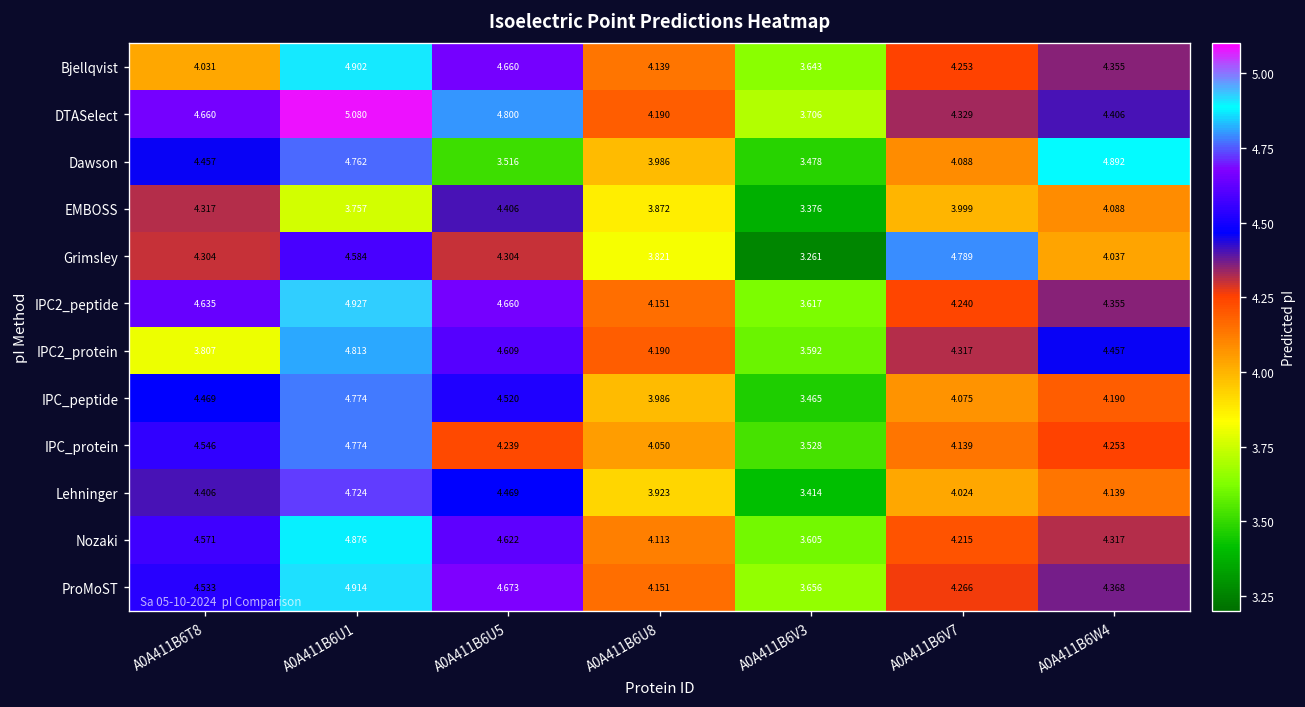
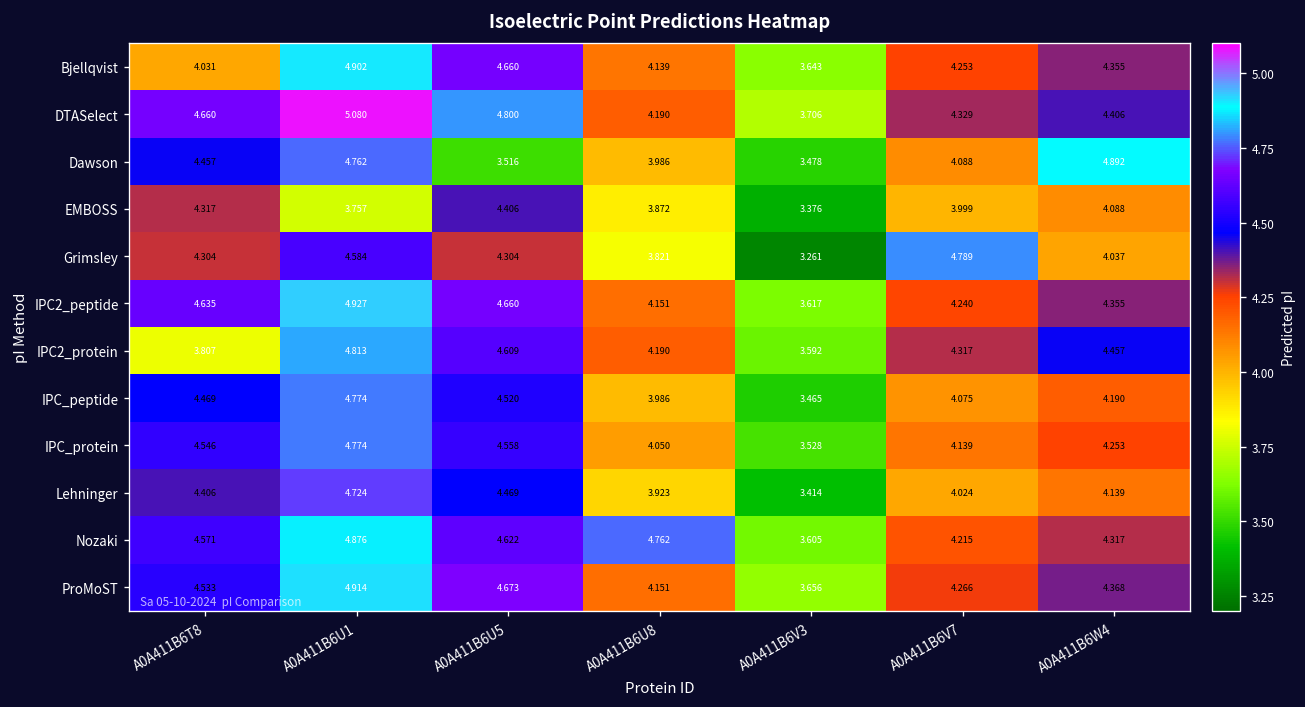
IPC_protein, A0A411B6U5: 4.239 -> 4.558
Nozaki, A0A411B6U8: 4.113 -> 4.762
